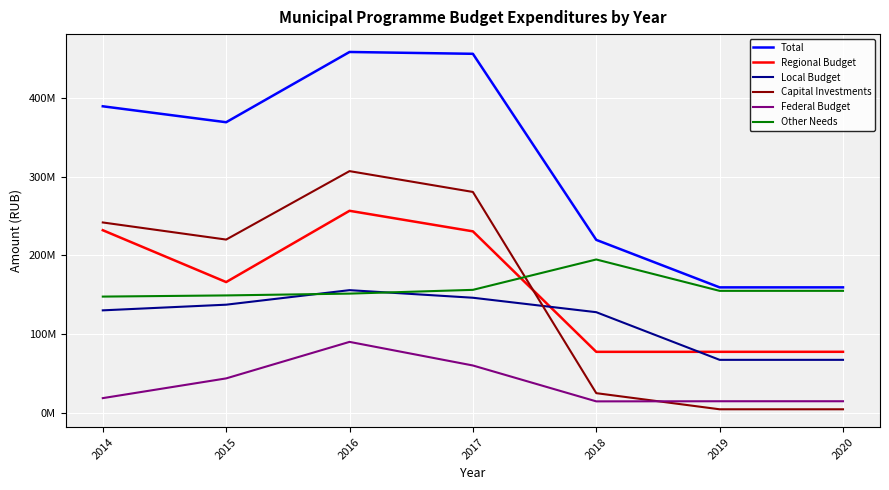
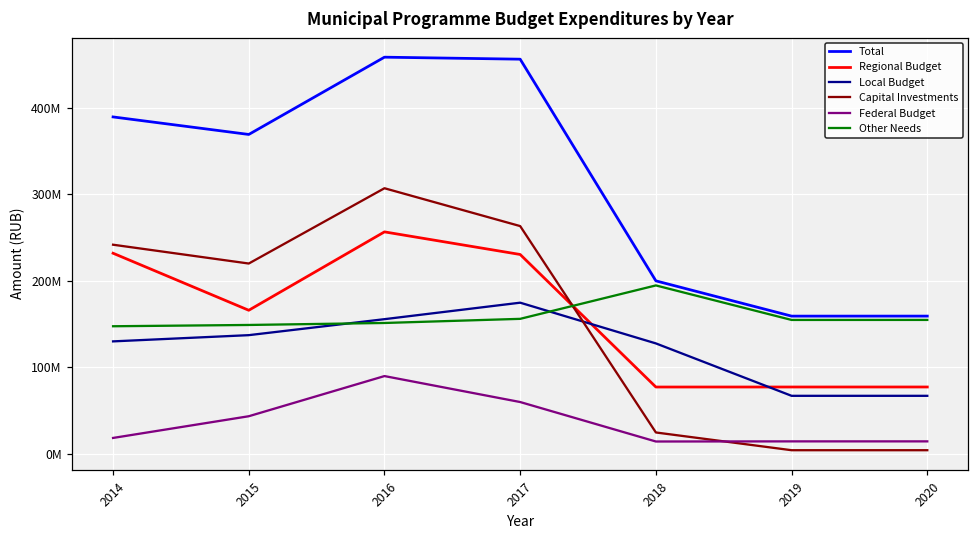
Local Budget, 2017: 150000000 -> 170000000
Capital Investments, 2017: 280000000 -> 260000000
Total, 2018: 220000000 -> 200000000
